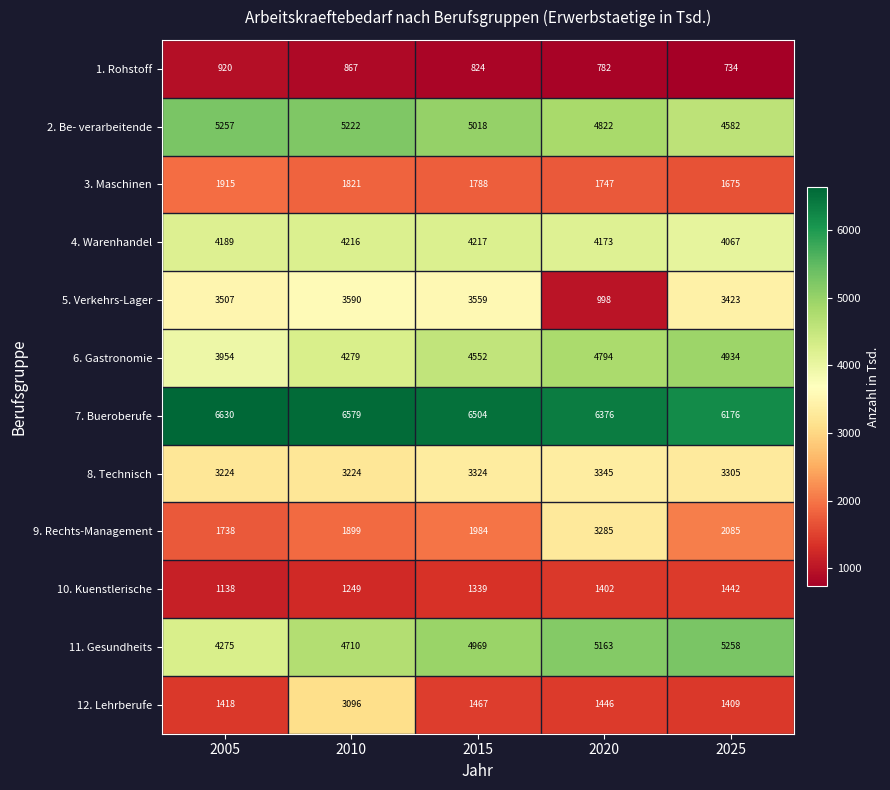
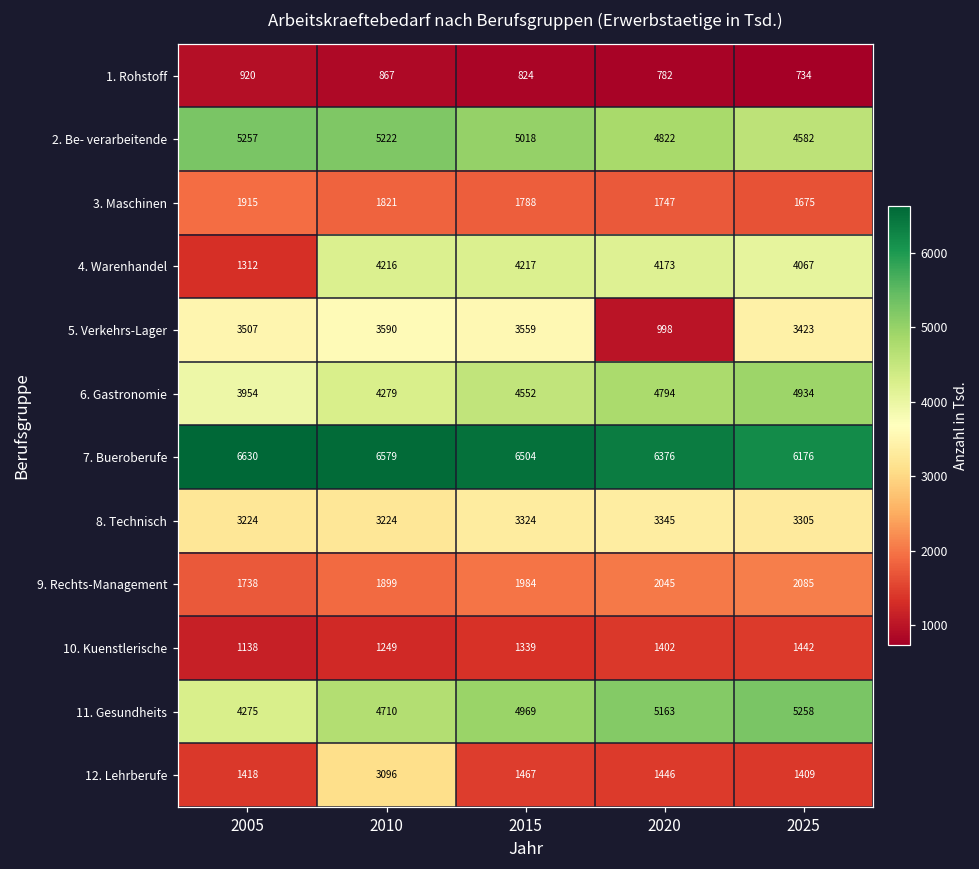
4. Warenhandel, 2005: 4189 -> 1312
9. Rechts-Management, 2020: 3285 -> 2045
